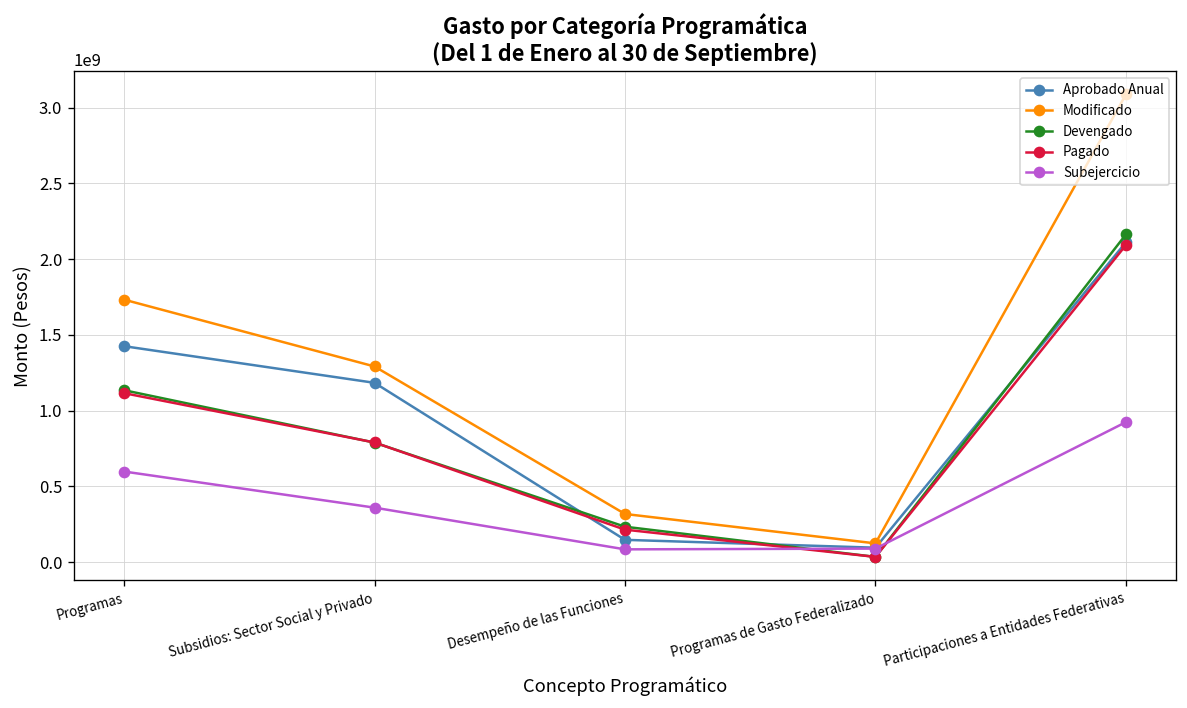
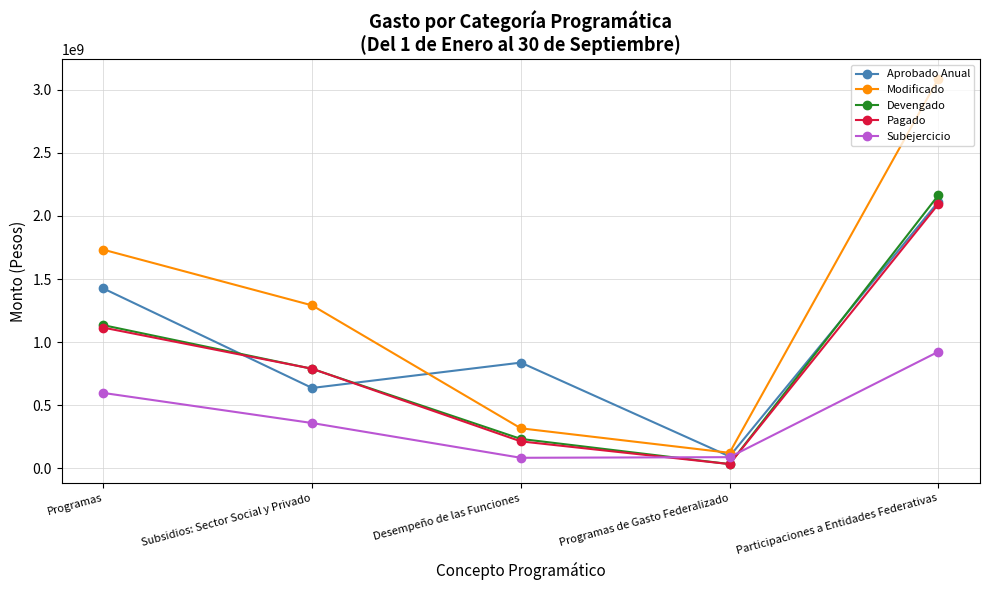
Aprobado Anual, Subsidios: Sector Social y Privado: 1180000000 -> 640000000
Aprobado Anual, Desempeño de las Funciones: 150000000 -> 840000000
